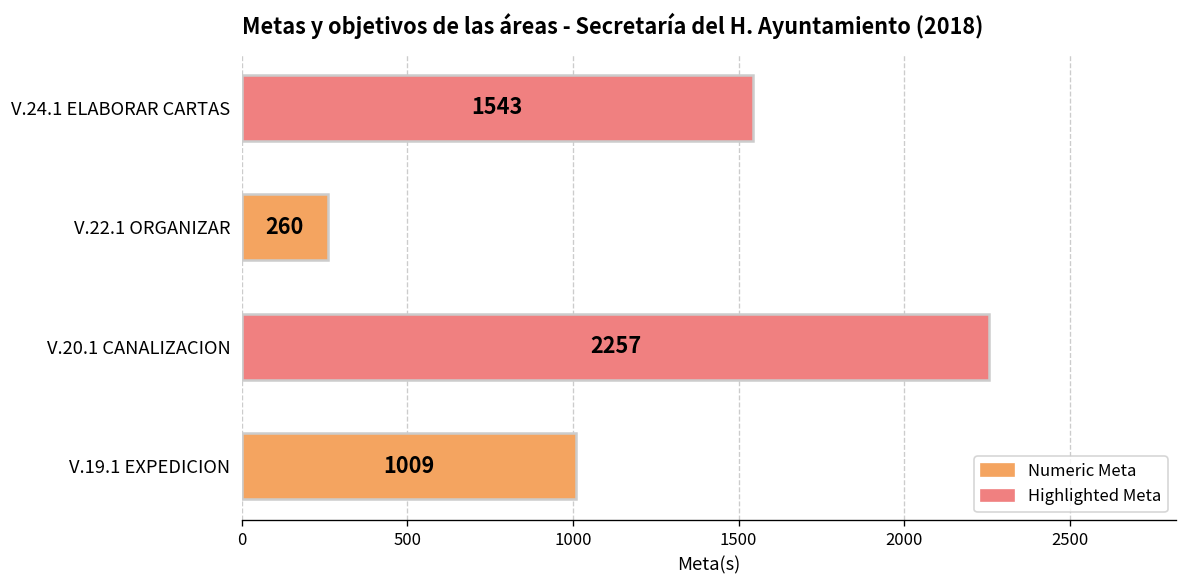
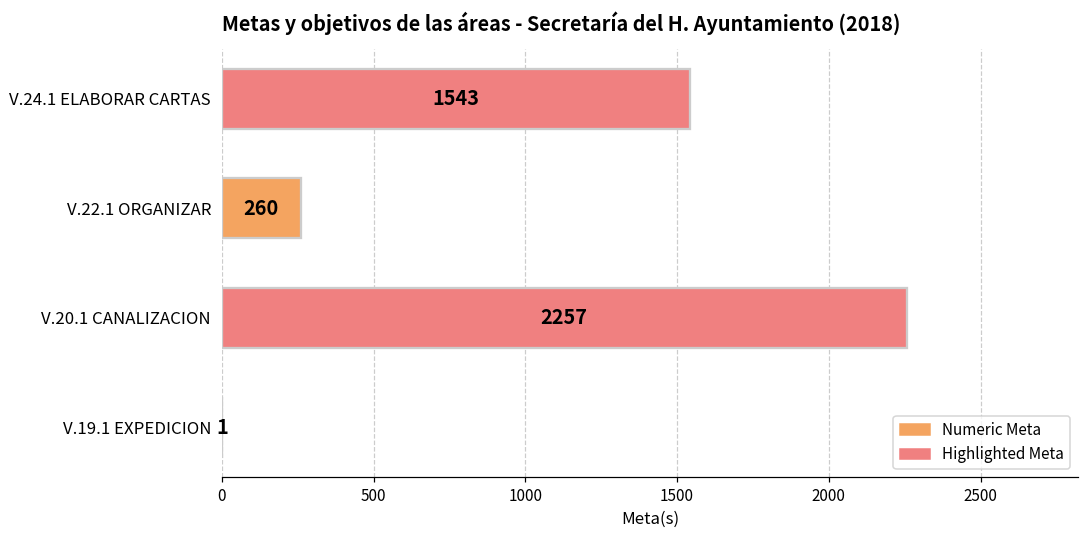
V.19.1 EXPEDICION: 1009 -> 1
